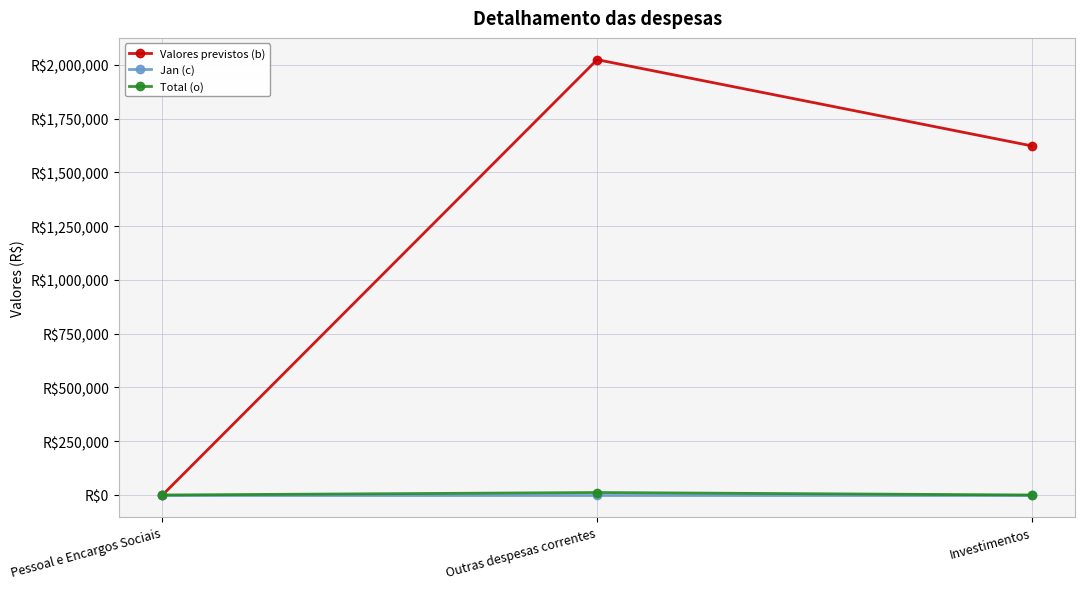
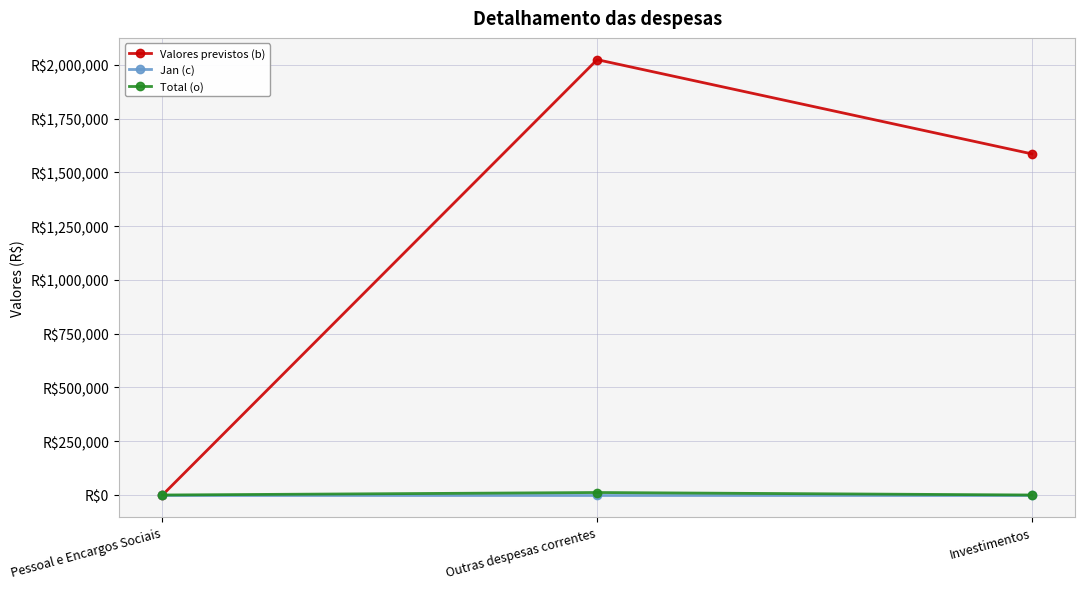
Valores previstos (b), Investimentos: R$1,620,000 -> R$1,590,000
